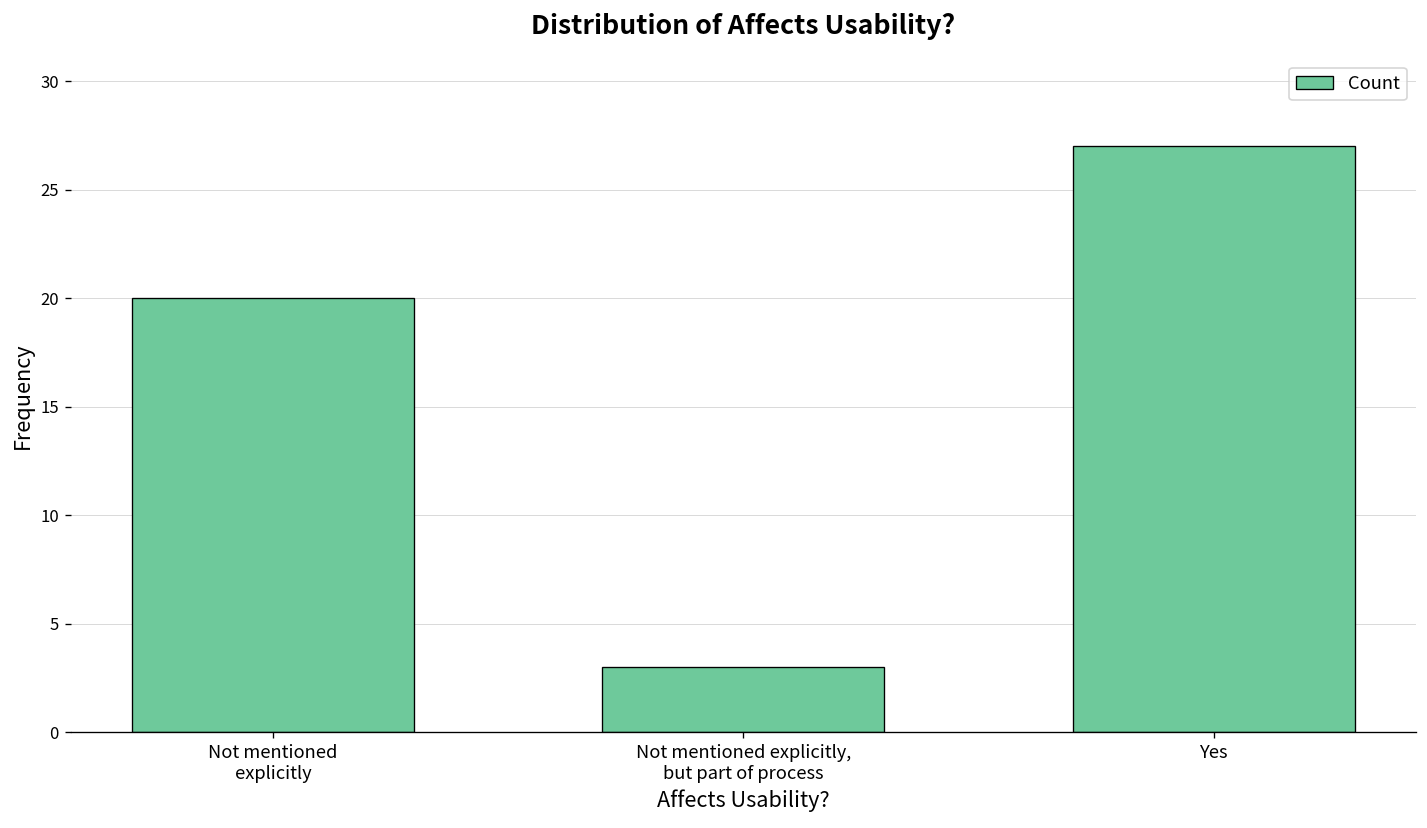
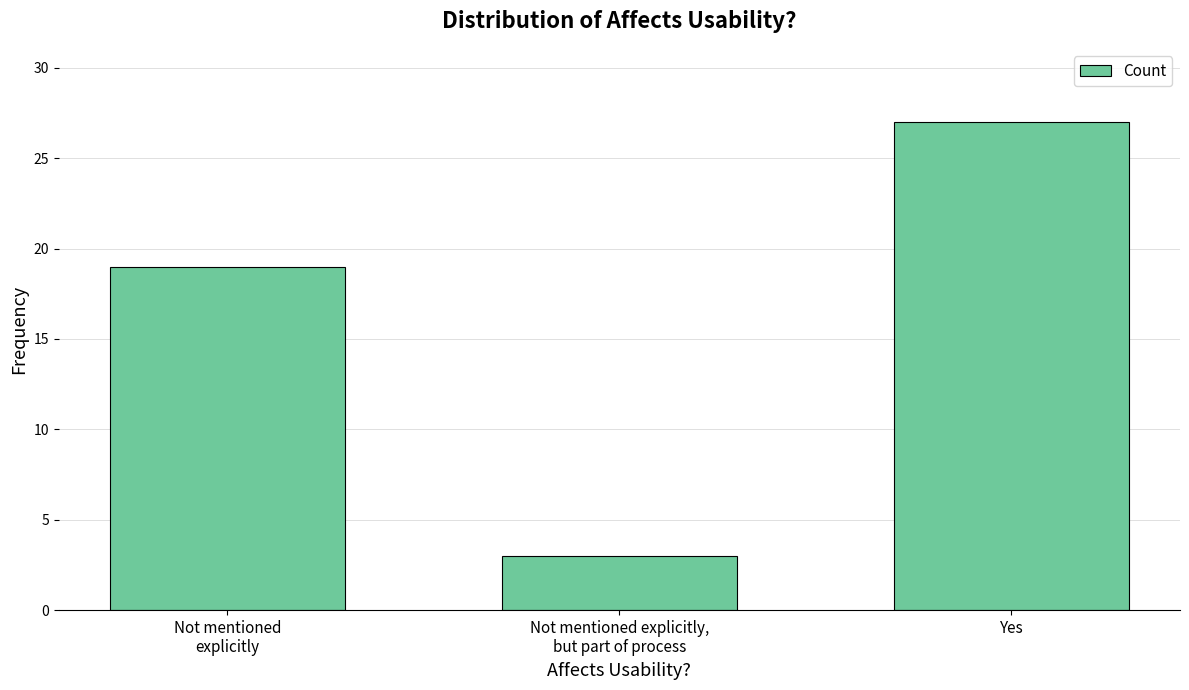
Not mentioned explicitly: 20 -> 19
